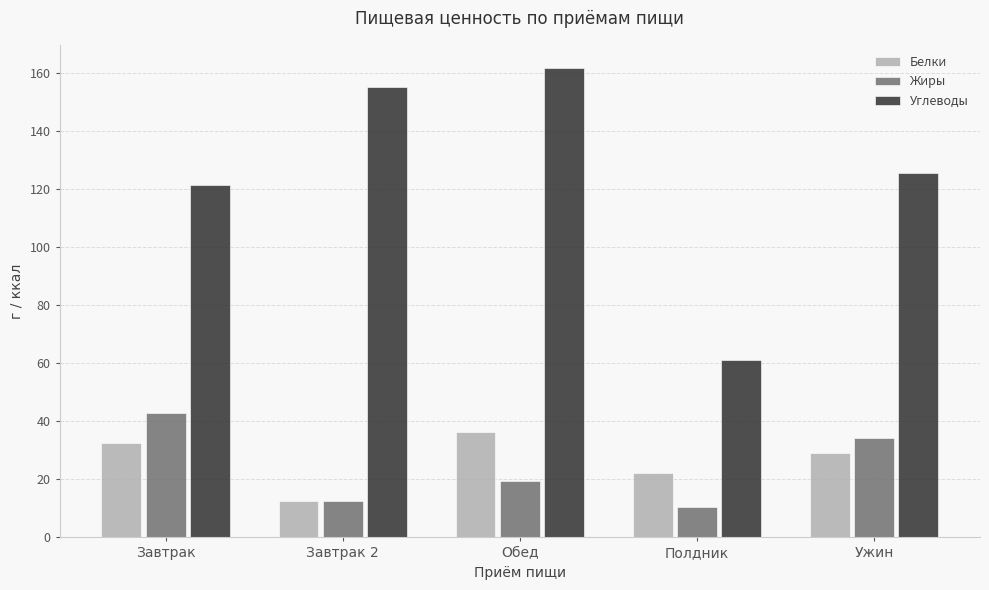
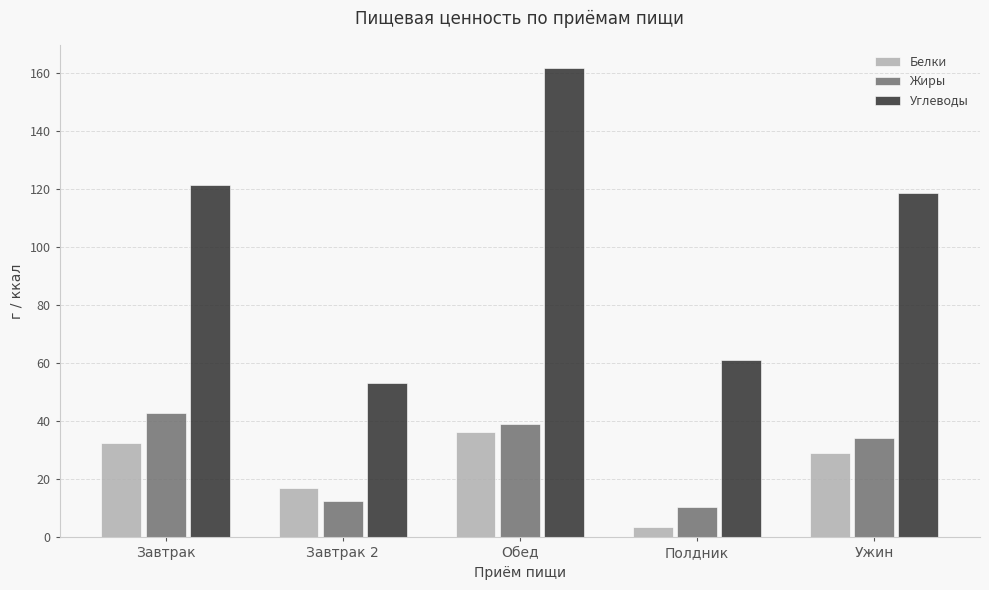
Белки, Завтрак 2: 13 -> 17
Углеводы, Завтрак 2: 155 -> 53
Жиры, Обед: 19 -> 39
Белки, Полдник: 22 -> 4
Углеводы, Ужин: 125 -> 119
